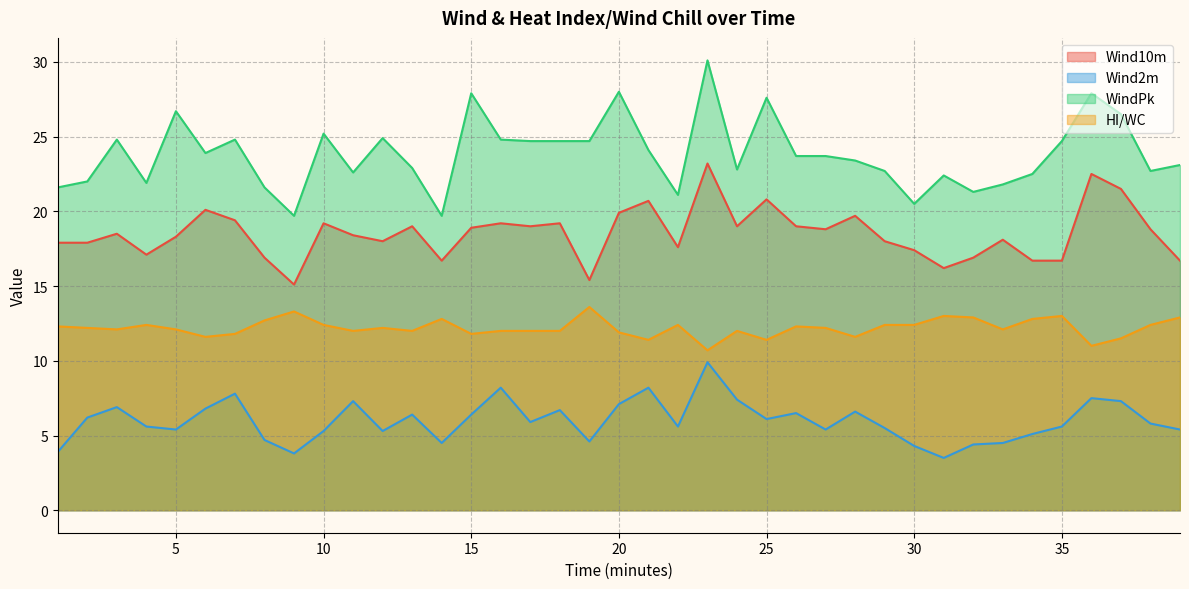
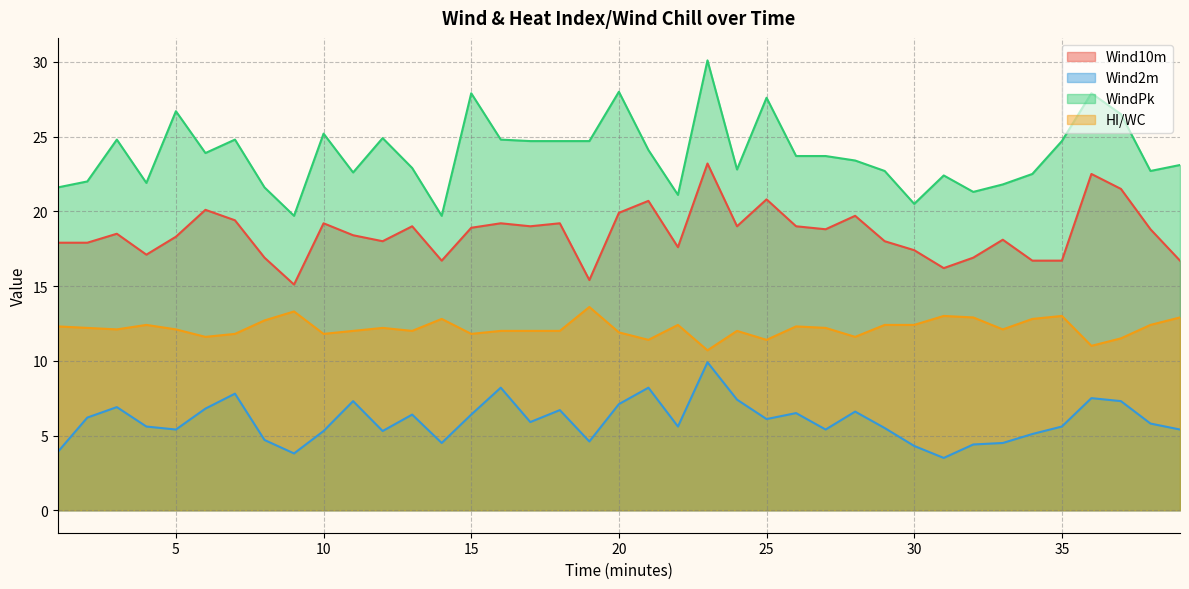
HI/WC, 10: 12.4 -> 11.8
